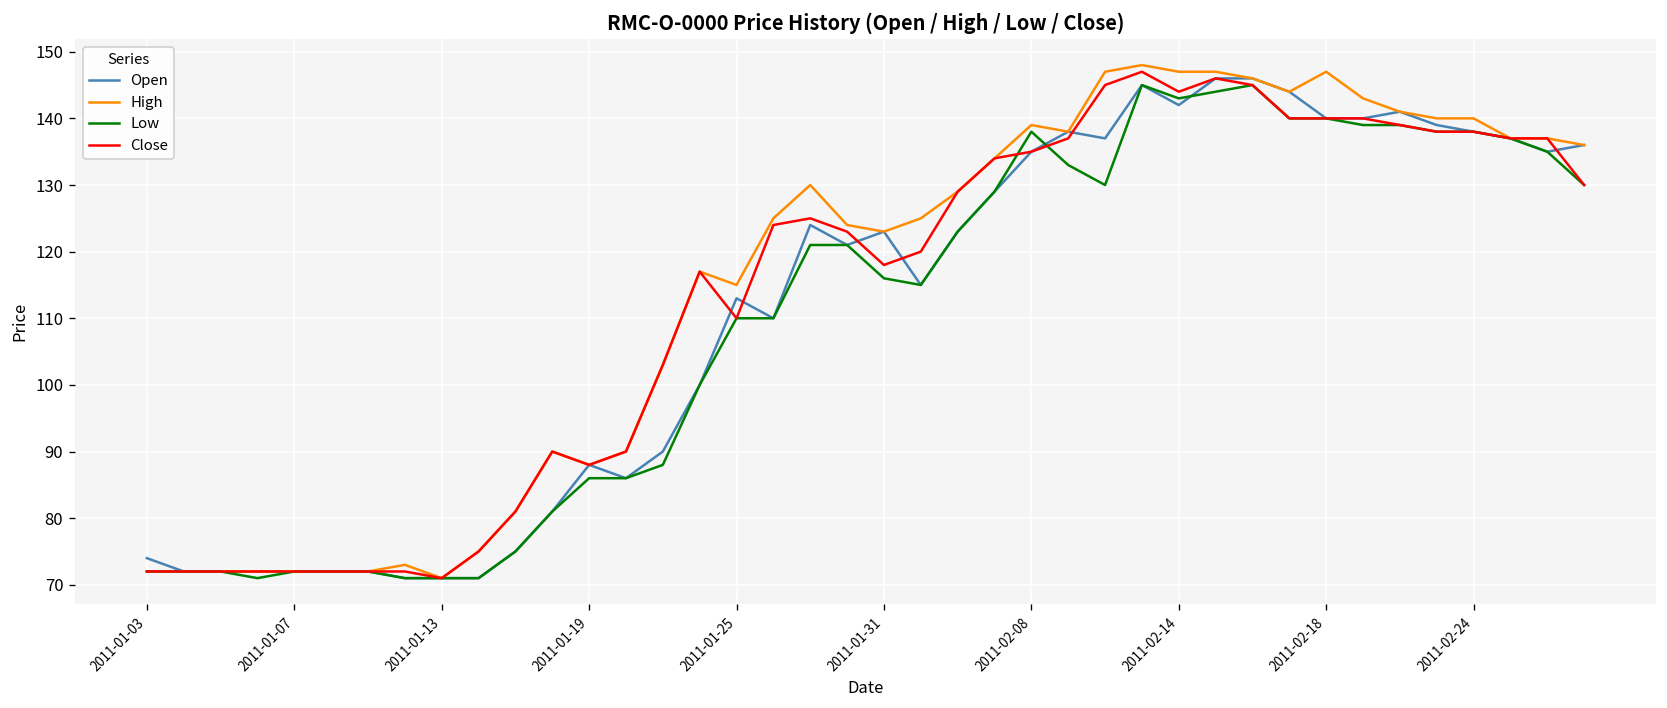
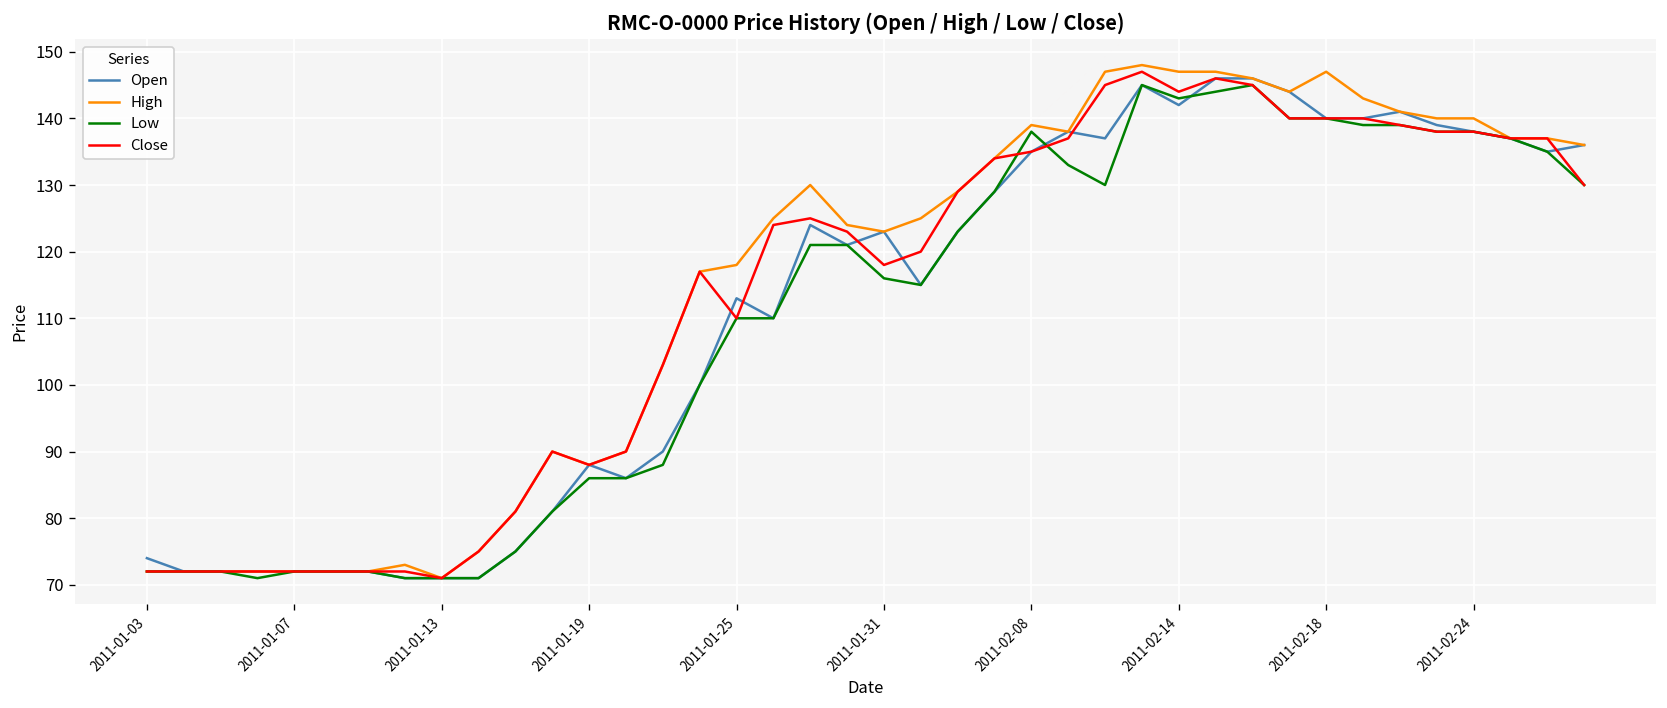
High, 2011-01-25: 115 -> 118
